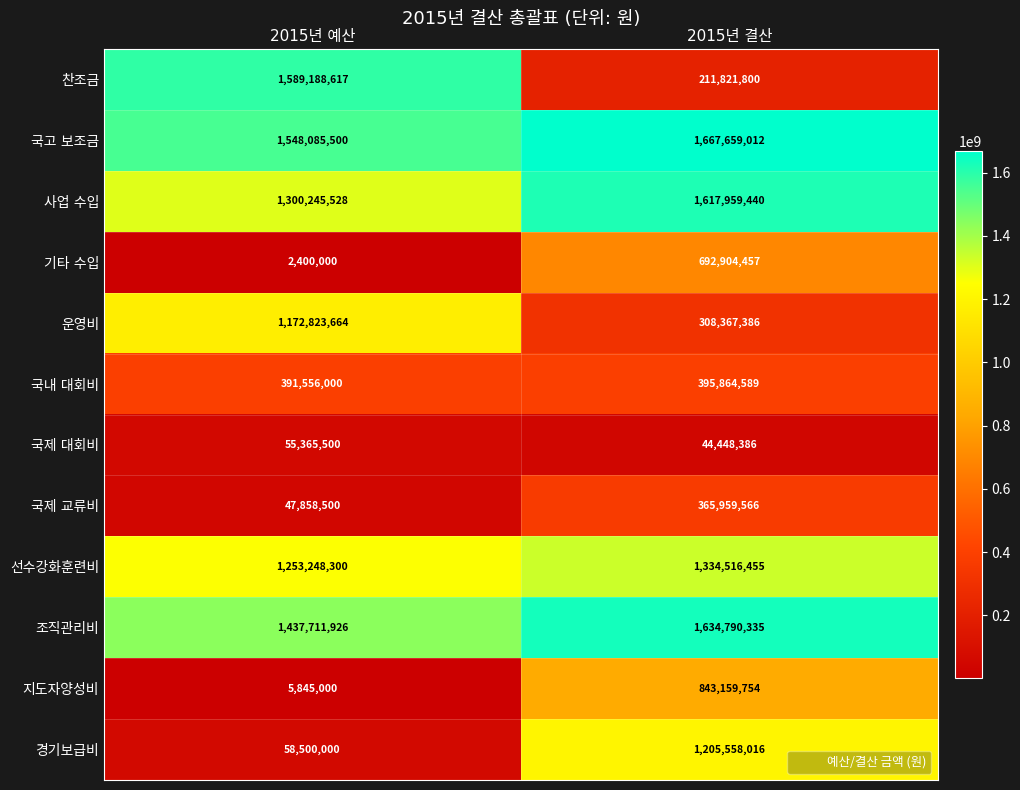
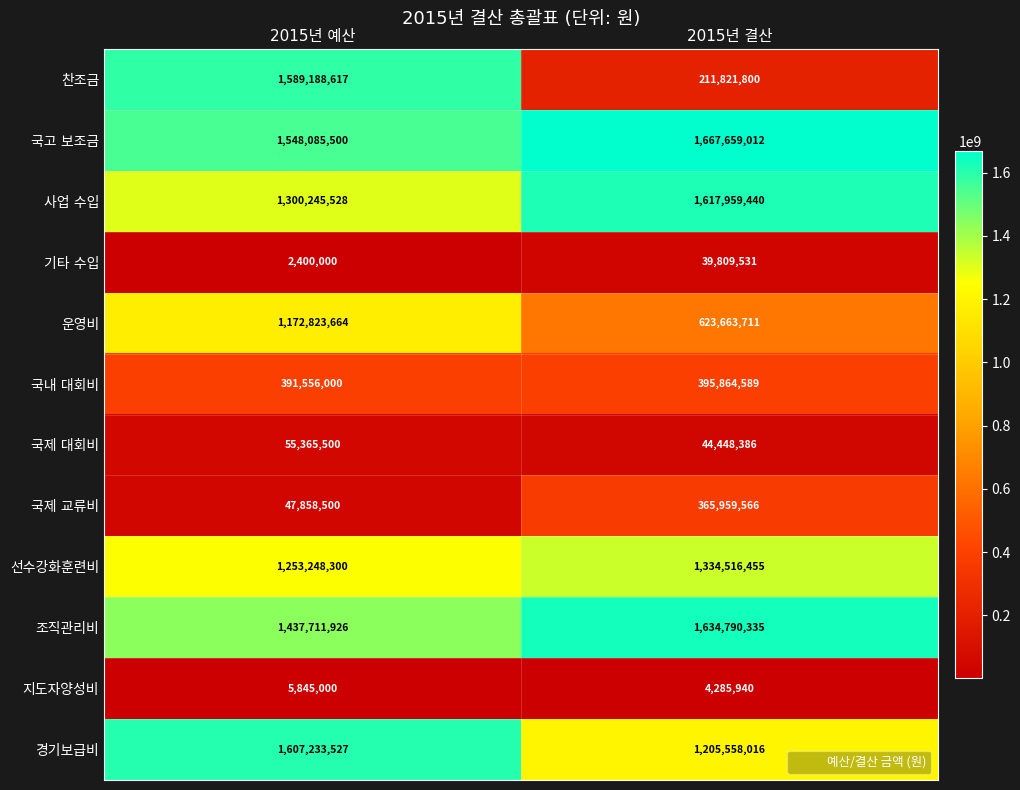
기타 수입, 2015년 결산: 692,904,457 -> 39,809,531
운영비, 2015년 결산: 308,367,386 -> 623,663,711
지도자양성비, 2015년 결산: 843,159,754 -> 4,285,940
경기보급비, 2015년 예산: 58,500,000 -> 1,607,233,527
